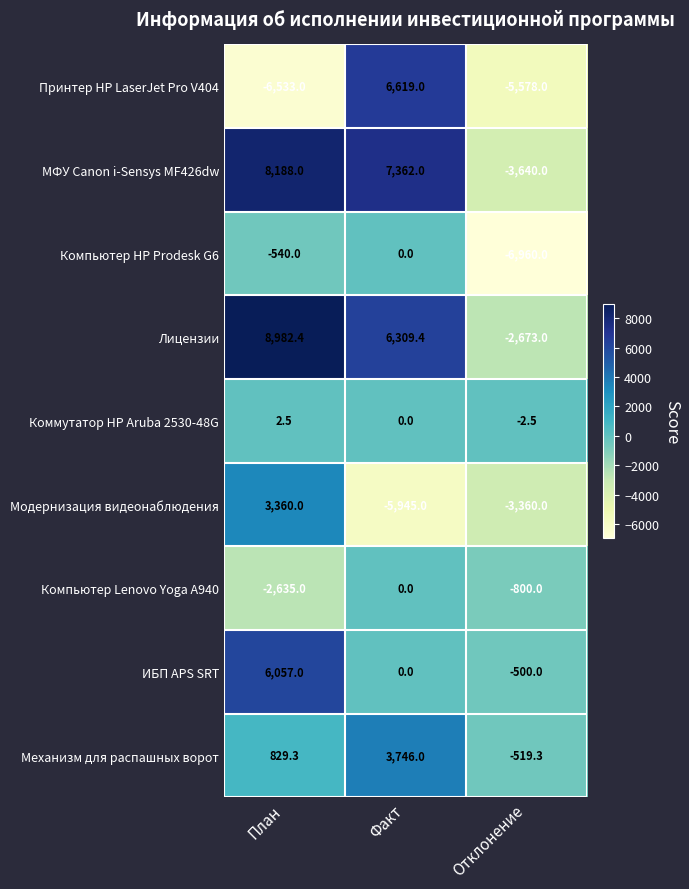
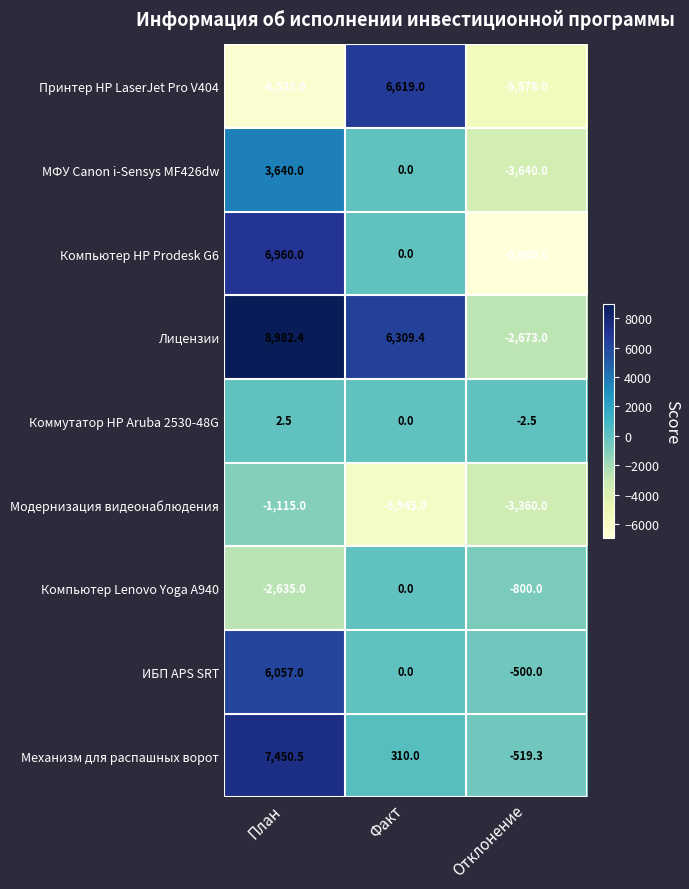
МФУ Canon i-Sensys MF426dw, План: 8,188.0 -> 3,640.0
МФУ Canon i-Sensys MF426dw, Факт: 7,362.0 -> 0.0
Компьютер HP Prodesk G6, План: -540.0 -> 6,960.0
Модернизация видеонаблюдения, План: 3,360.0 -> -1,115.0
Механизм для распашных ворот, План: 829.3 -> 7,450.5
Механизм для распашных ворот, Факт: 3,746.0 -> 310.0
